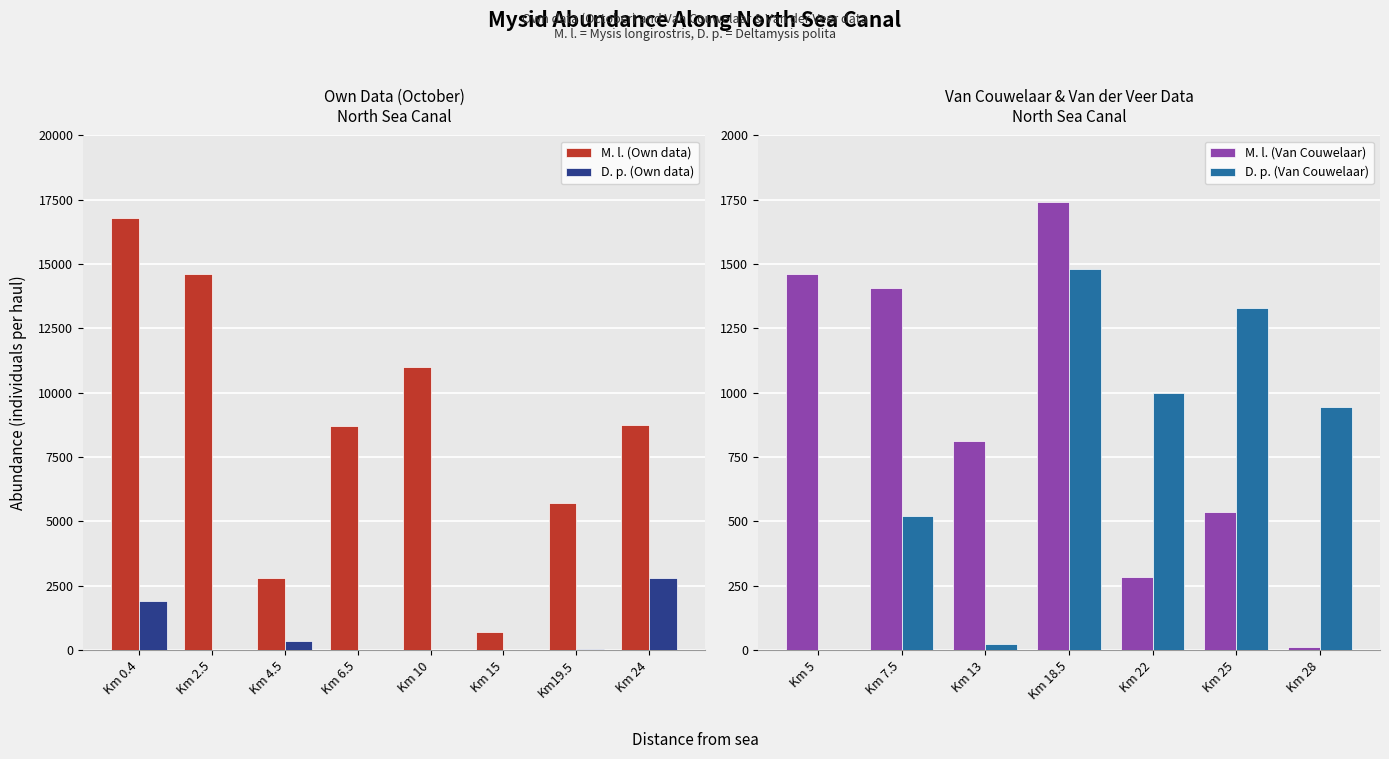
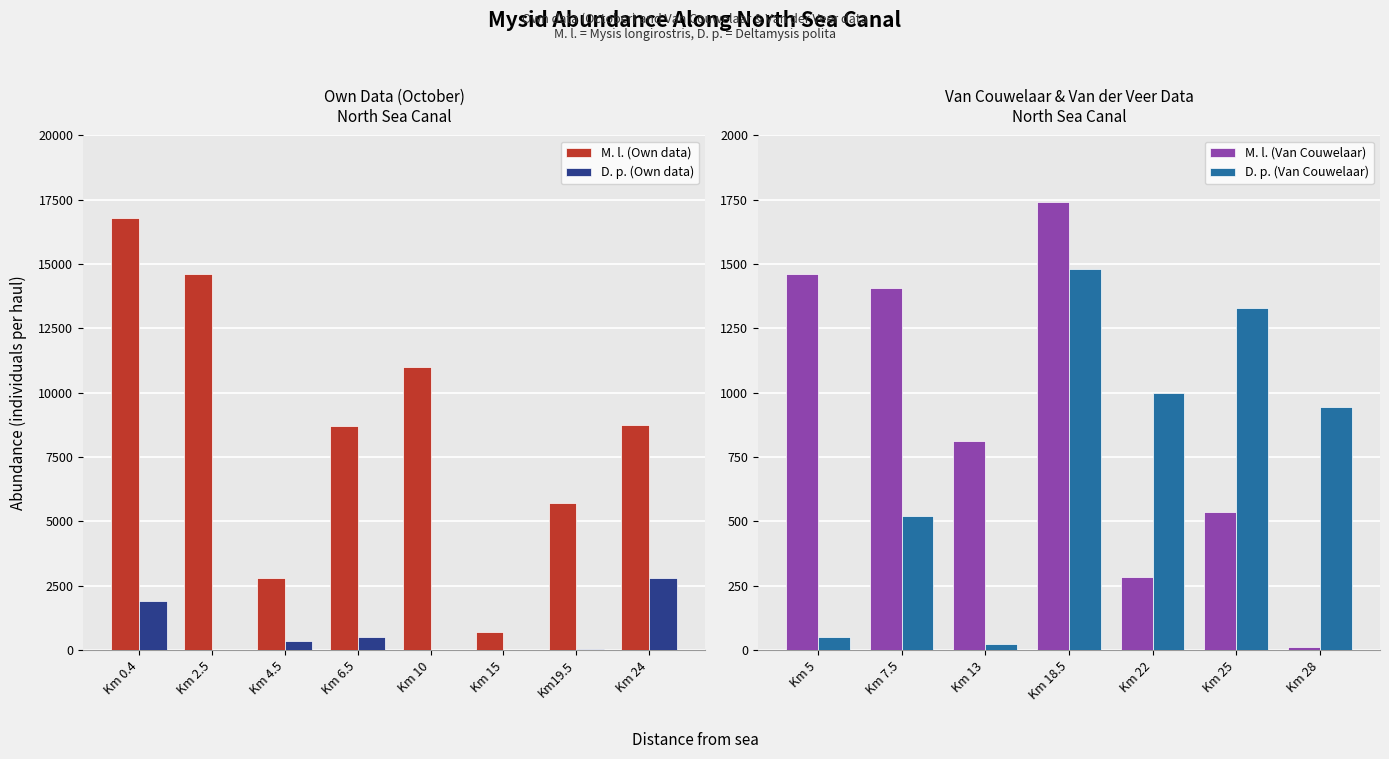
Own Data (October) North Sea Canal, D. p. (Own data), Km 6.5: 0 -> 500
Van Couwelaar & Van der Veer Data North Sea Canal, D. p. (Van Couwelaar), Km 5: 0 -> 50
